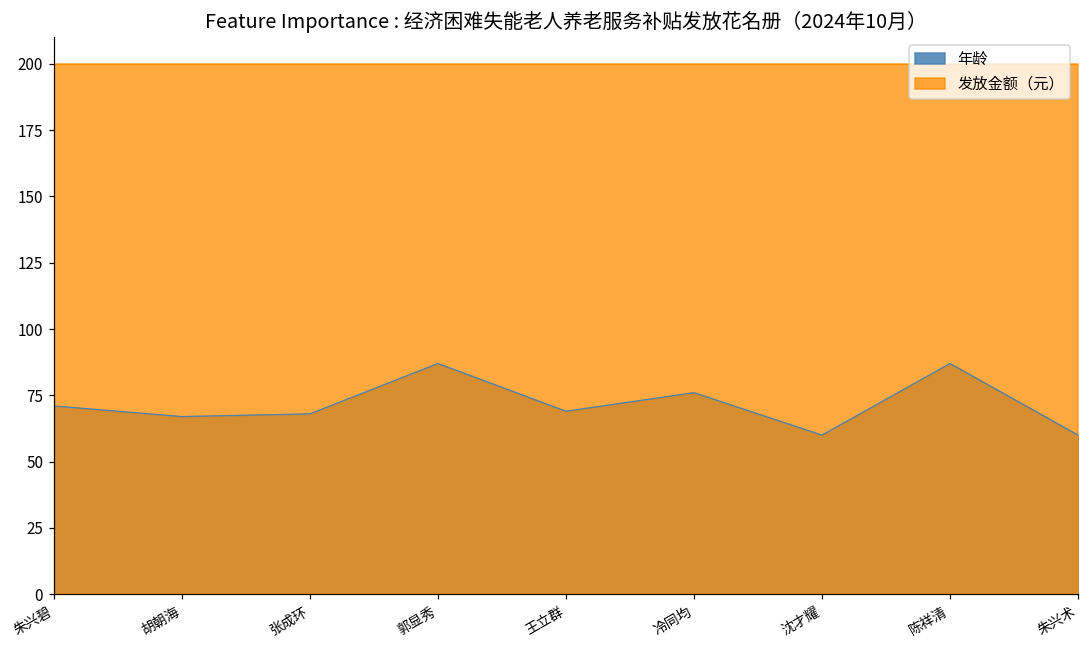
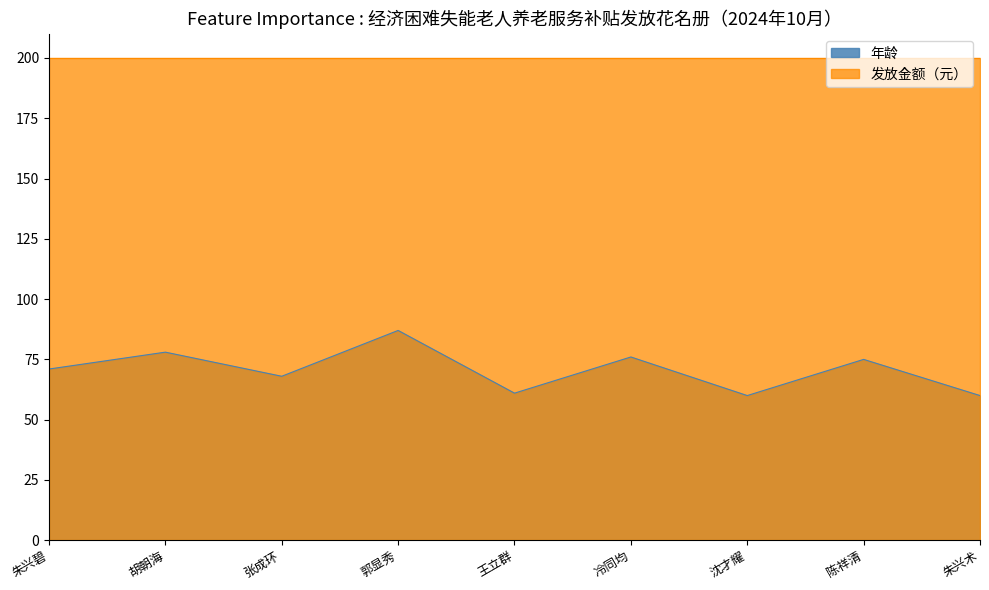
年龄, 胡朝海: 67 -> 78
年龄, 王立群: 69 -> 61
年龄, 陈祥清: 87 -> 75
